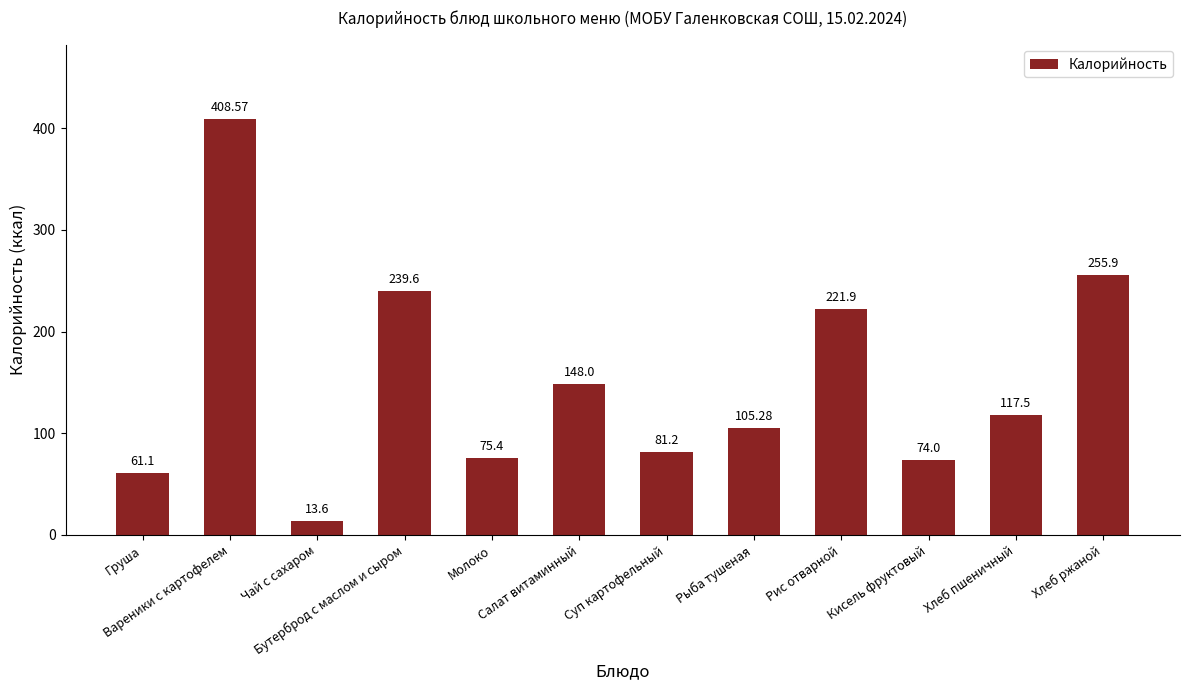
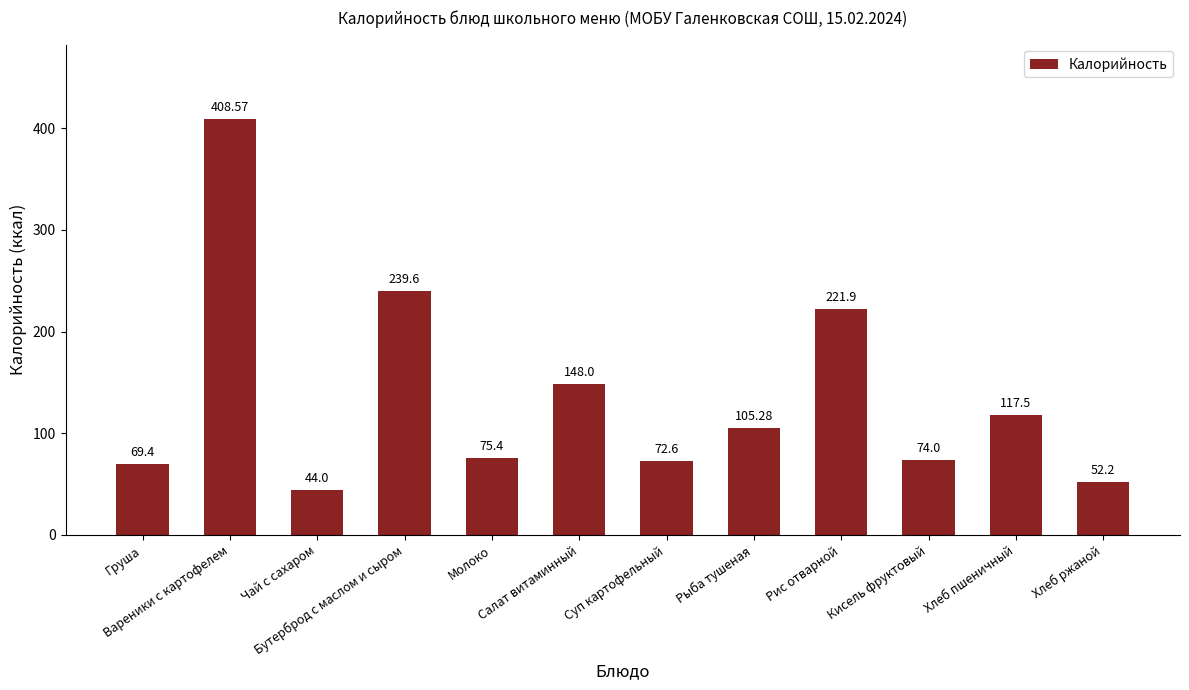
Груша: 61.1 -> 69.4
Чай с сахаром: 13.6 -> 44.0
Суп картофельный: 81.2 -> 72.6
Хлеб ржаной: 255.9 -> 52.2
